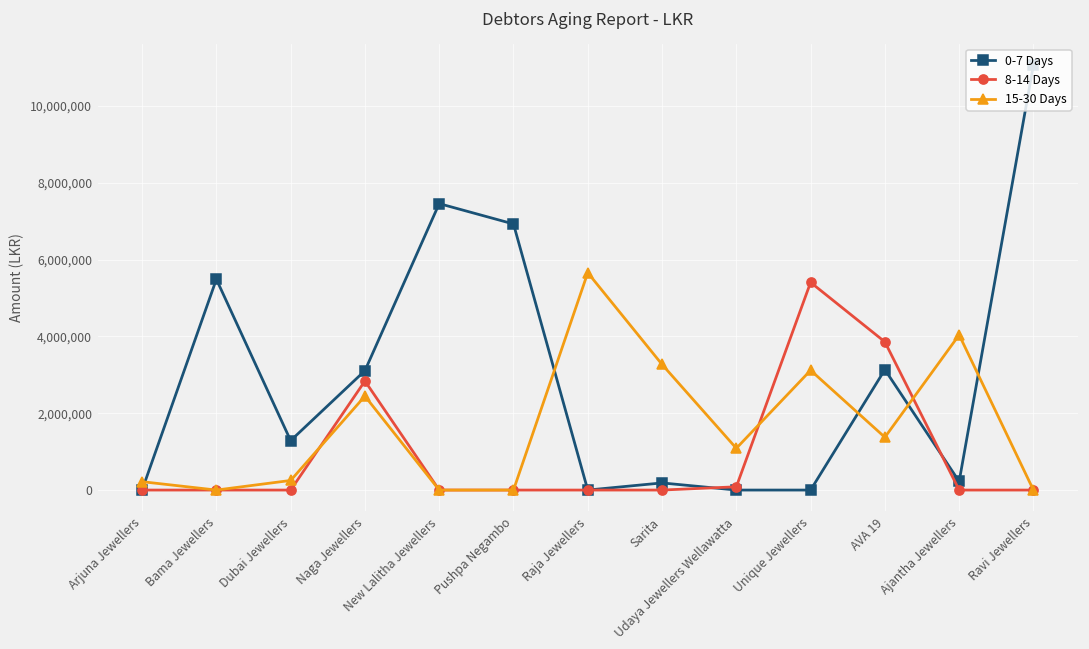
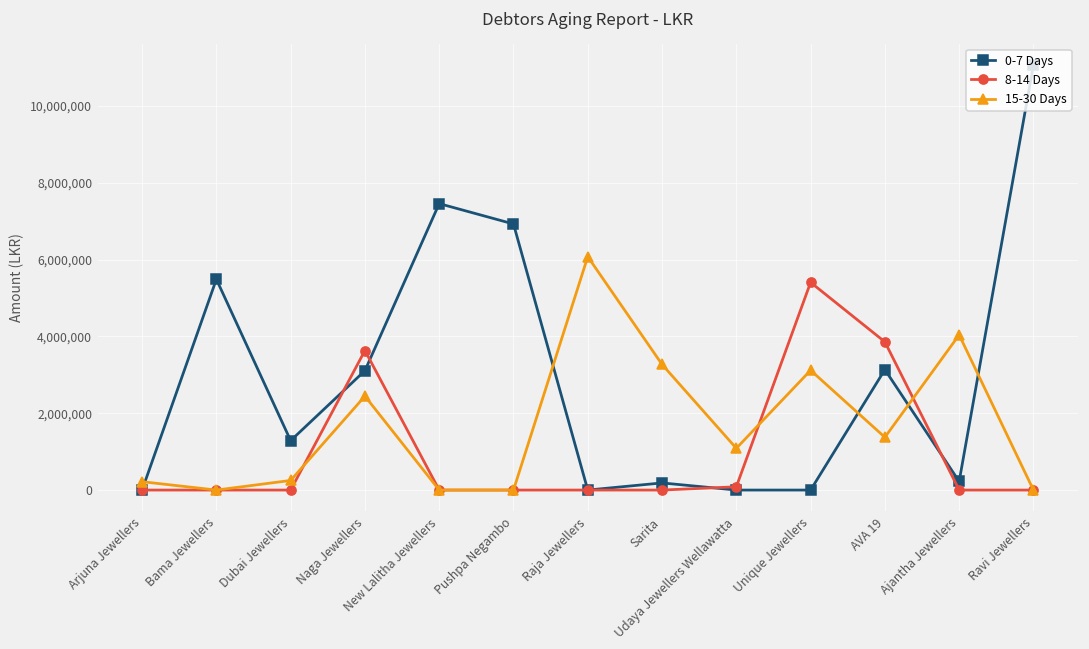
8-14 Days, Naga Jewellers: 2,800,000 -> 3,600,000
15-30 Days, Raja Jewellers: 5,700,000 -> 6,100,000
